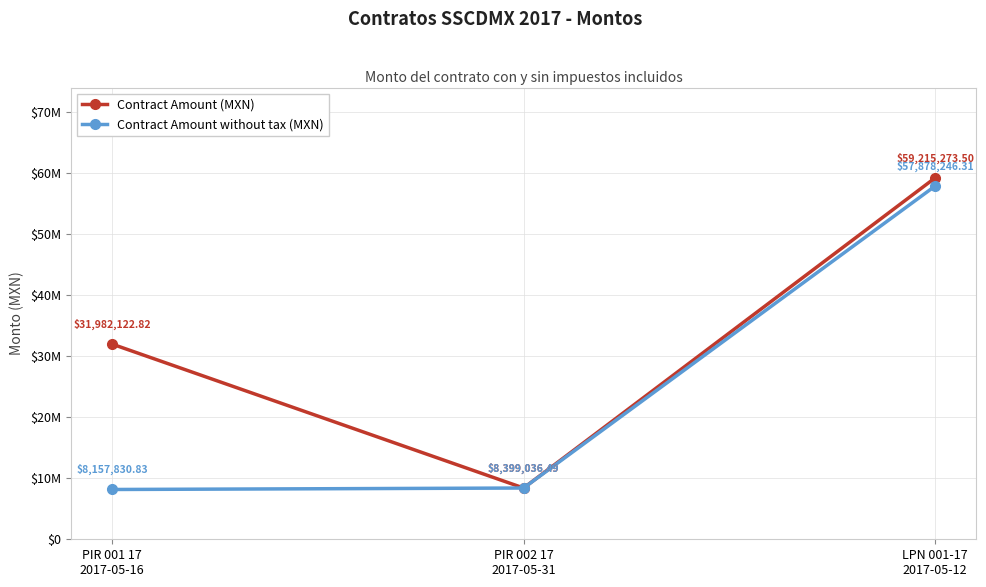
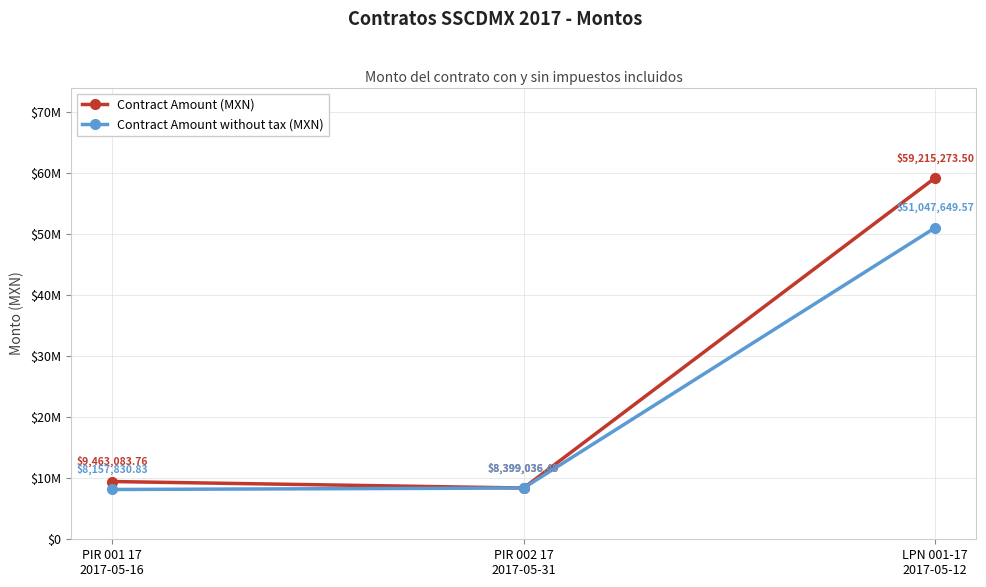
Contract Amount (MXN), PIR 001 17 2017-05-16: $31,982,122.82 -> $9,463,083.76
Contract Amount without tax (MXN), LPN 001-17 2017-05-12: $57,878,246.31 -> $51,047,649.57
